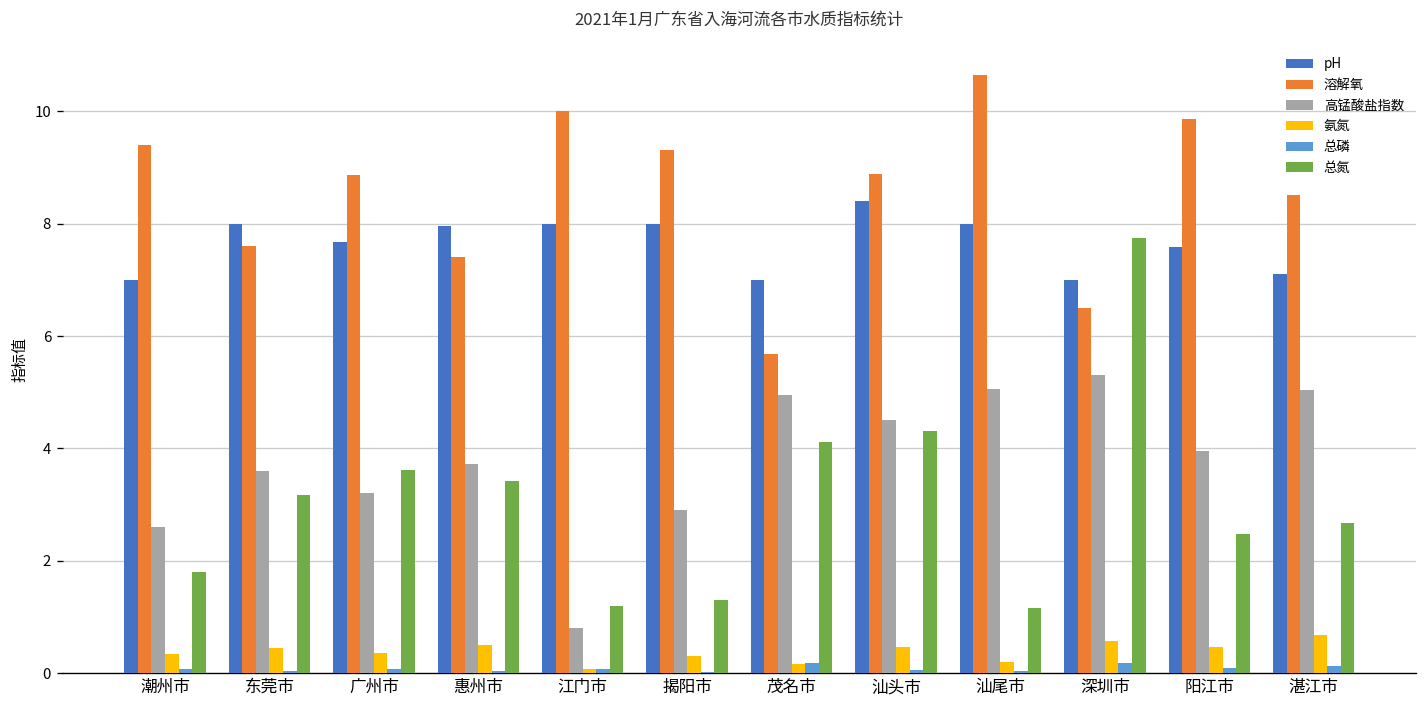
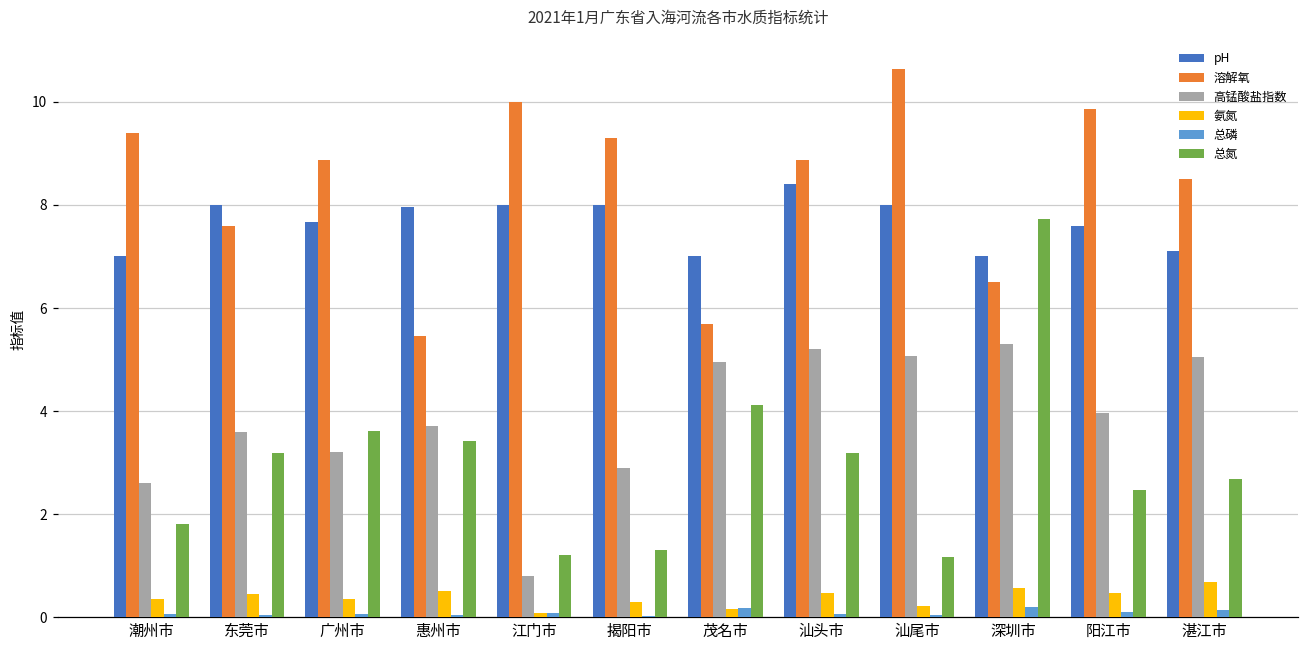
溶解氧, 惠州市: 7.4 -> 5.5
高锰酸盐指数, 汕头市: 4.5 -> 5.2
总氮, 汕头市: 4.3 -> 3.2
